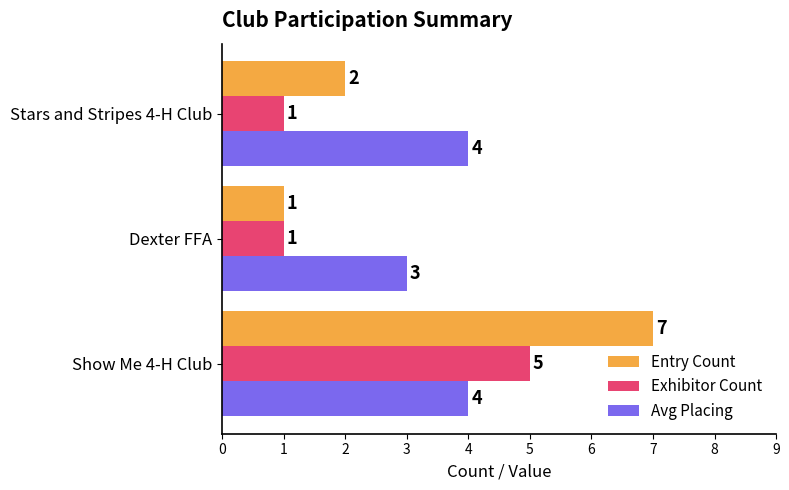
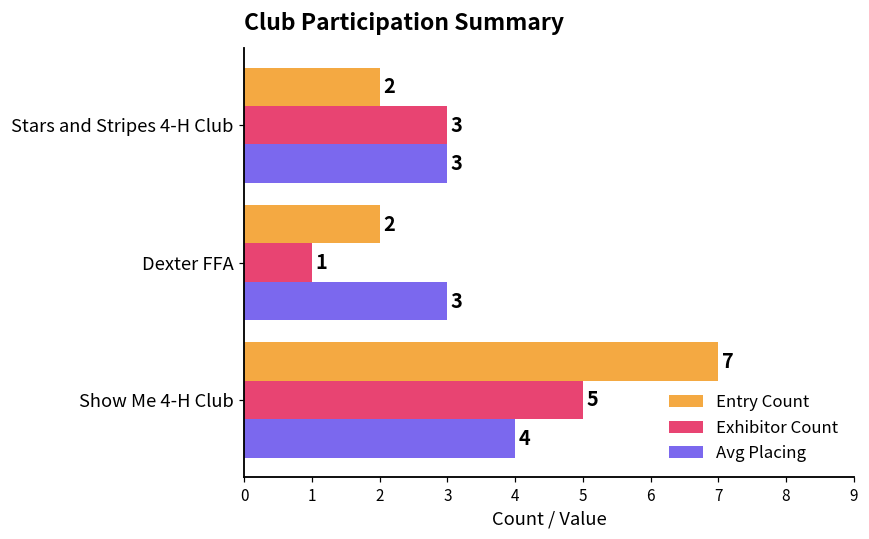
Exhibitor Count, Stars and Stripes 4-H Club: 1 -> 3
Avg Placing, Stars and Stripes 4-H Club: 4 -> 3
Entry Count, Dexter FFA: 1 -> 2
